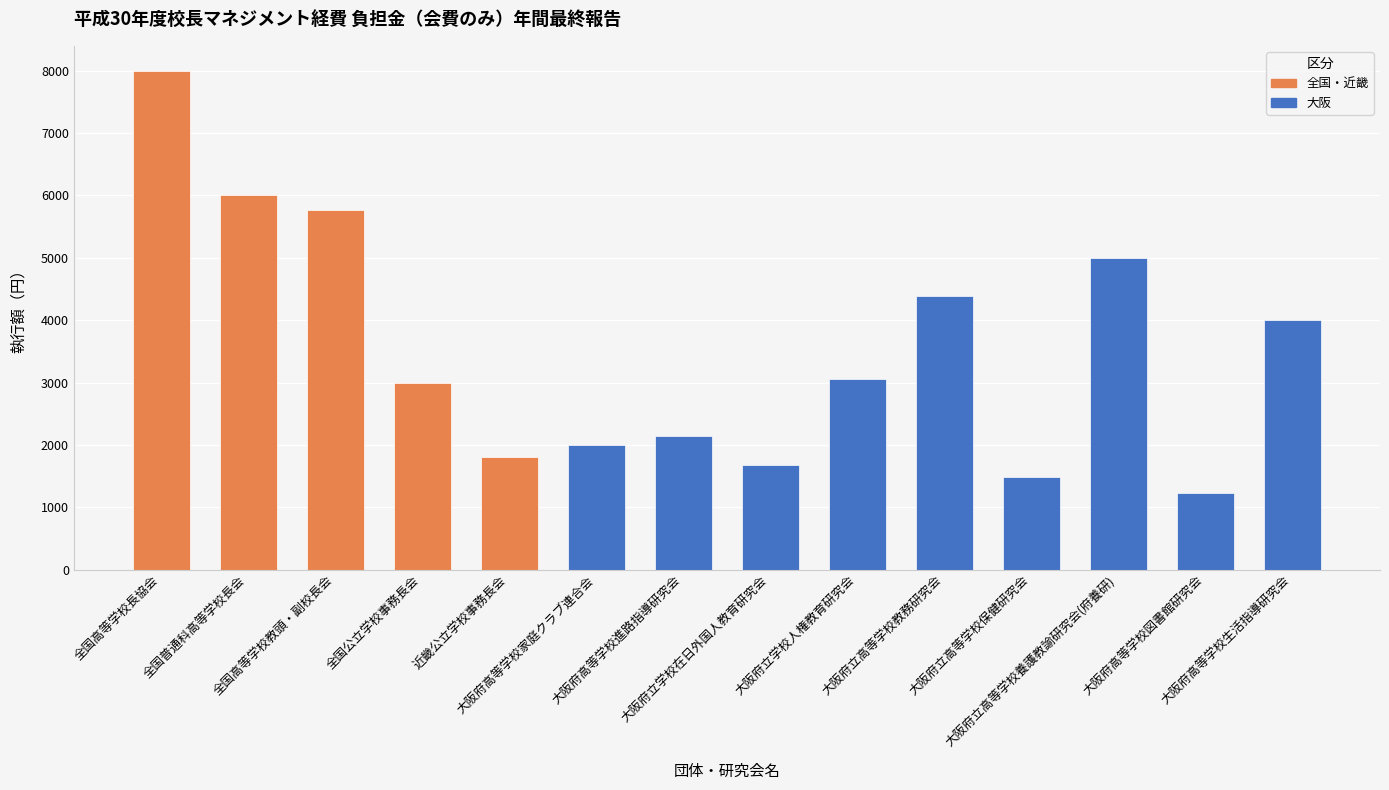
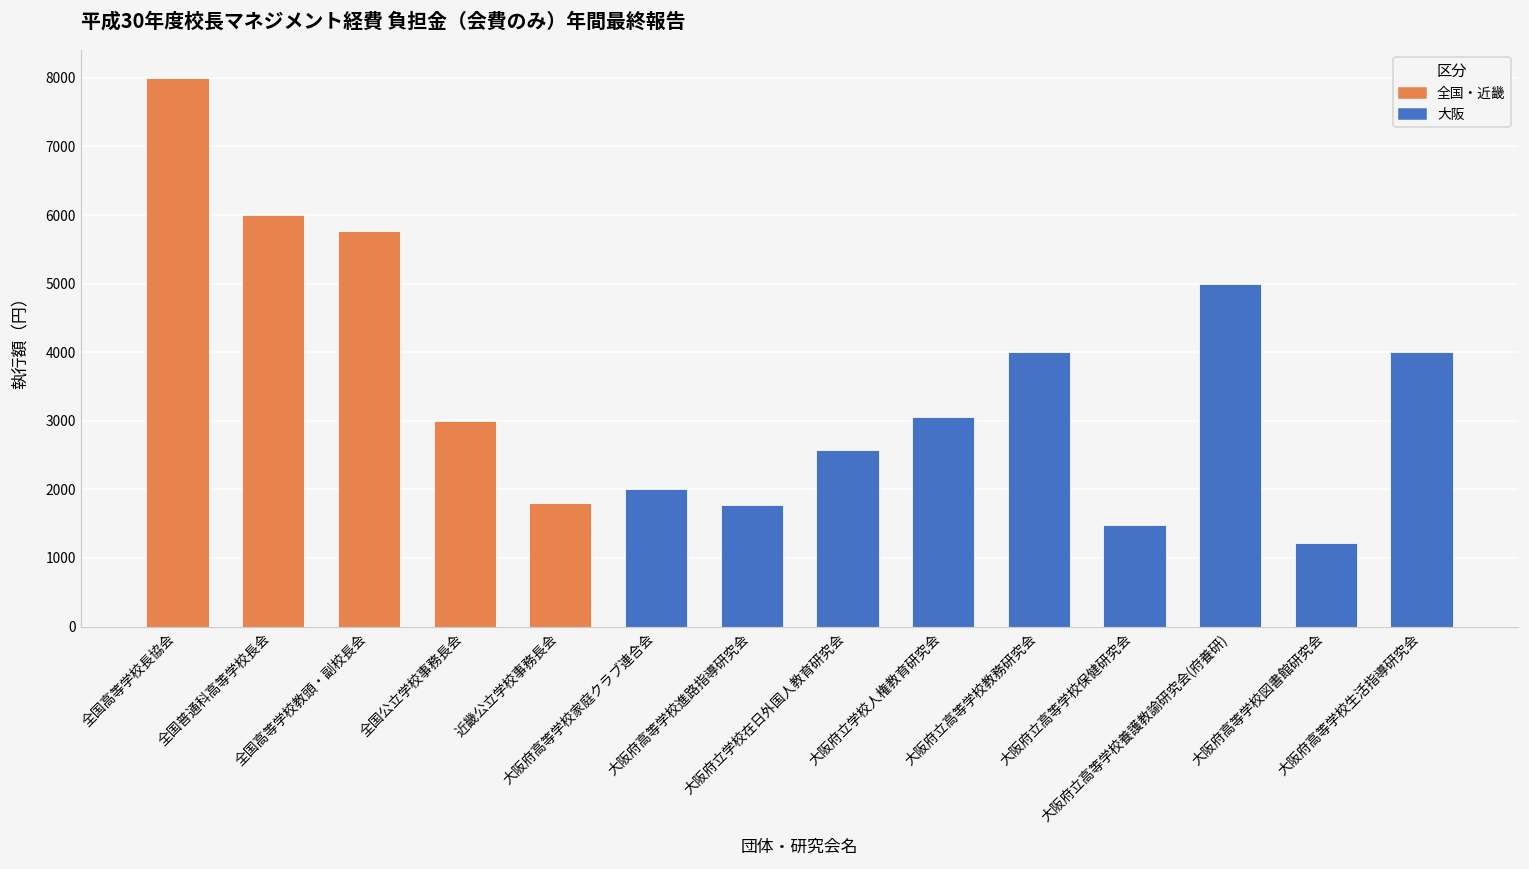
大阪, 大阪府高等学校進路指導研究会: 2200 -> 1800
大阪, 大阪府立学校在日外国人教育研究会: 1700 -> 2600
大阪, 大阪府立高等学校教務研究会: 4400 -> 4000
